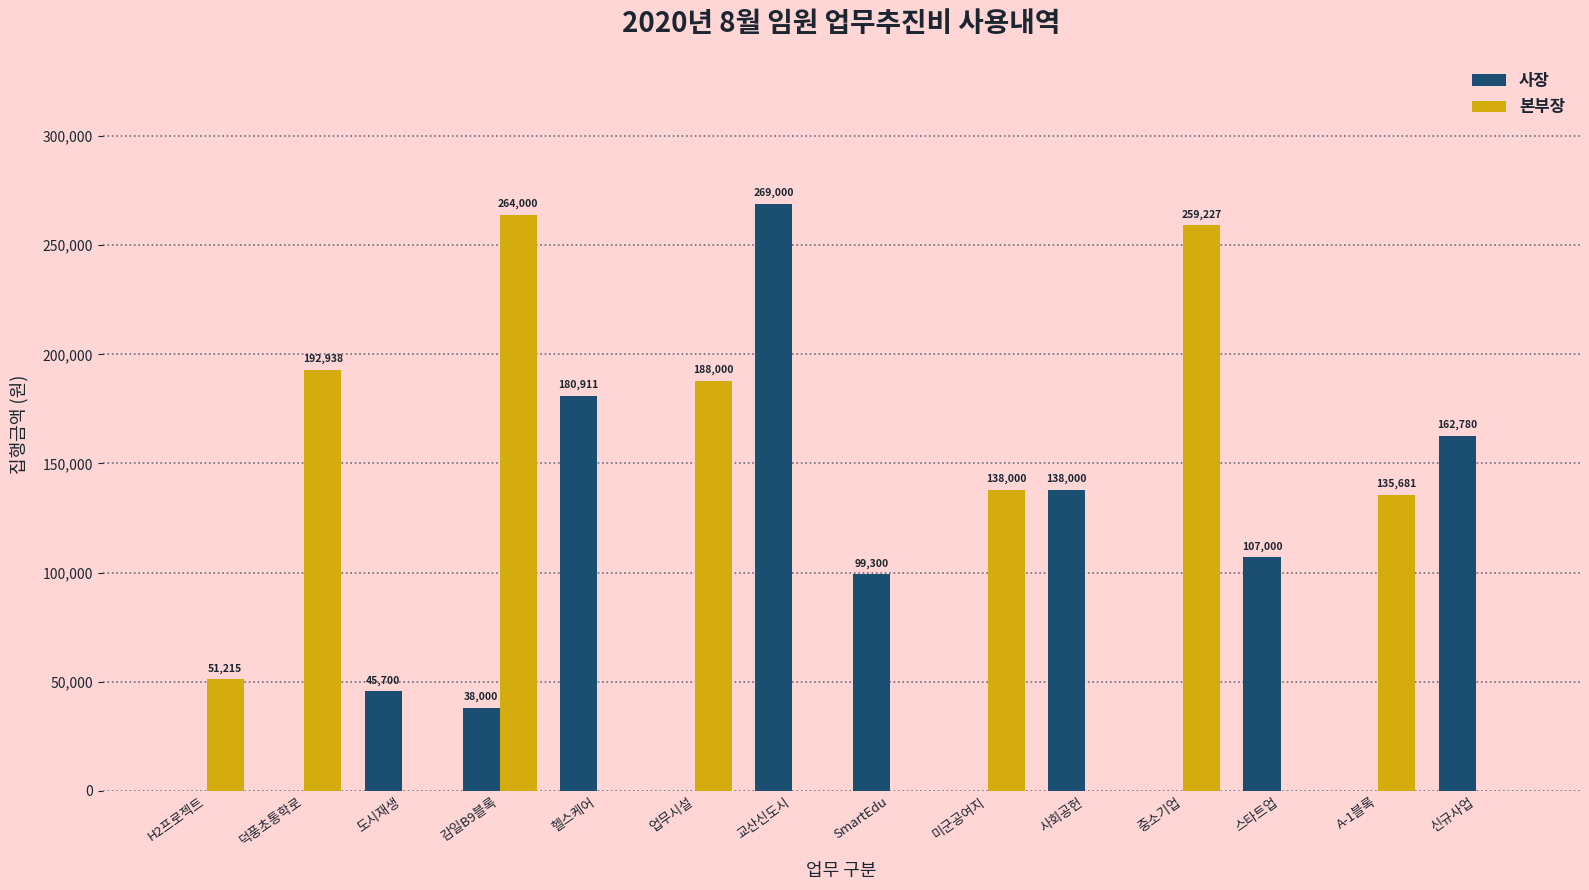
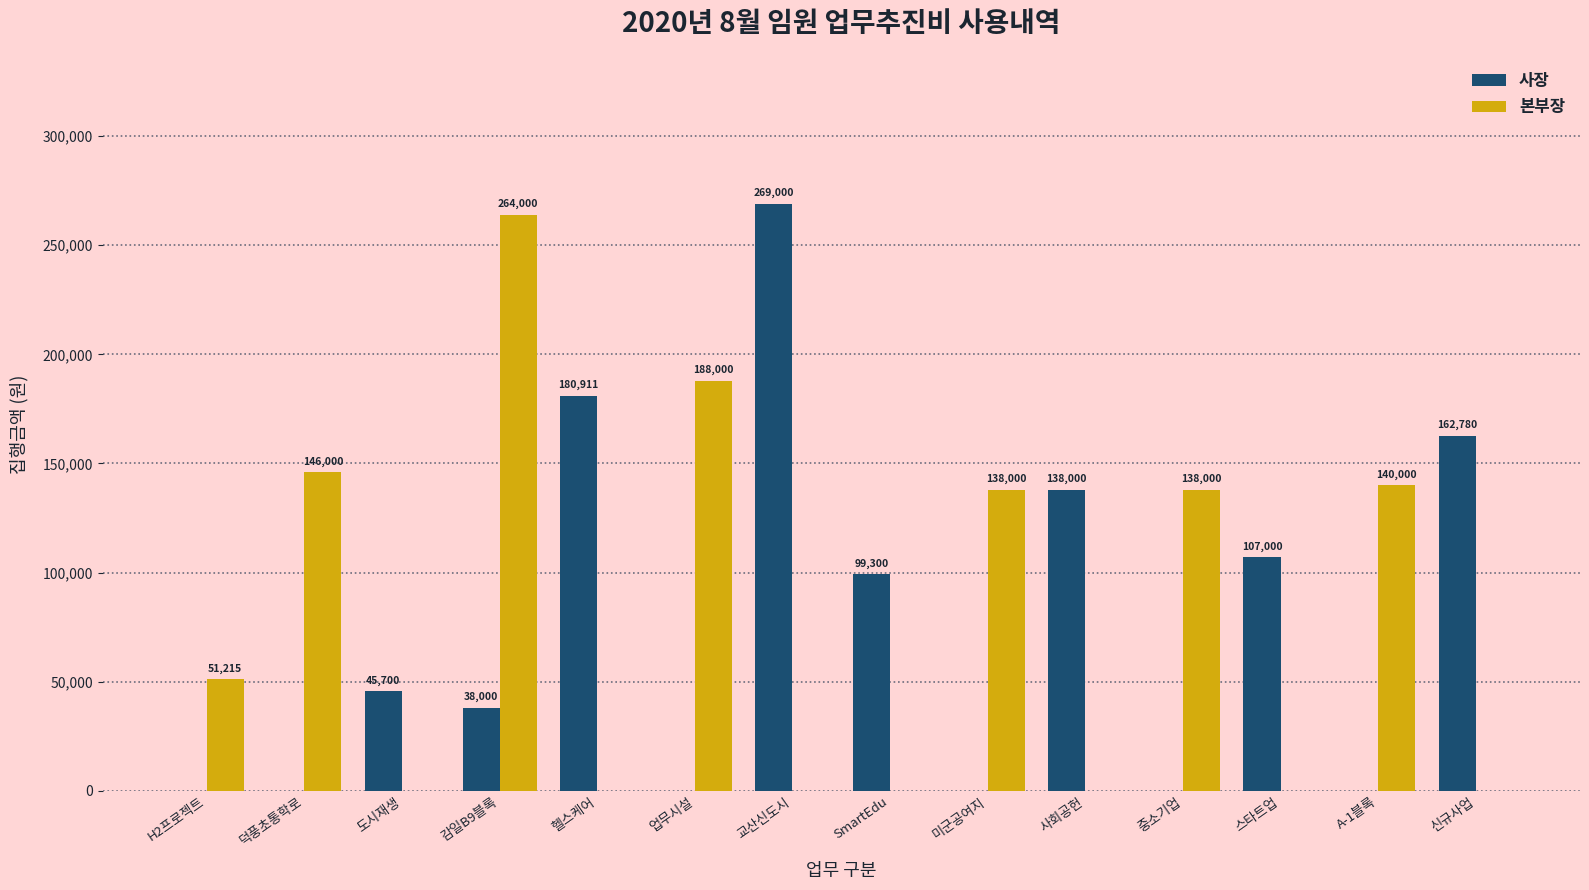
본부장, 덕풍초통학로: 192,938 -> 146,000
본부장, 중소기업: 259,227 -> 138,000
본부장, A-1블록: 135,681 -> 140,000
